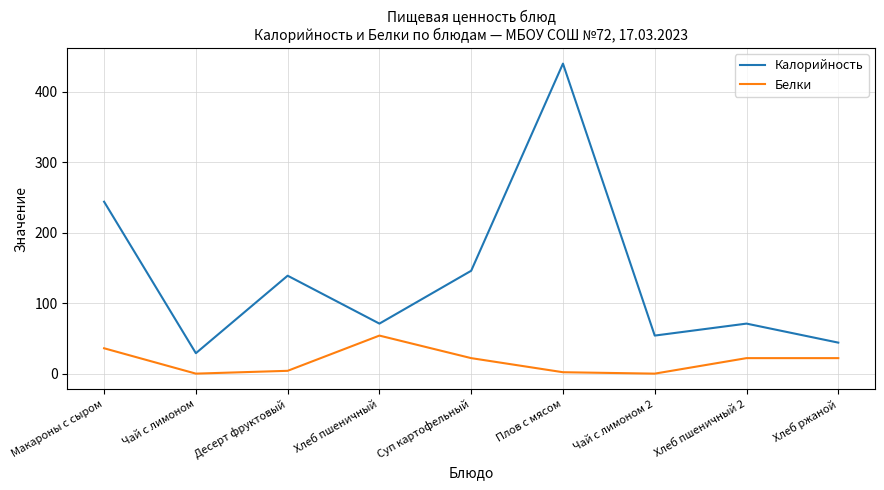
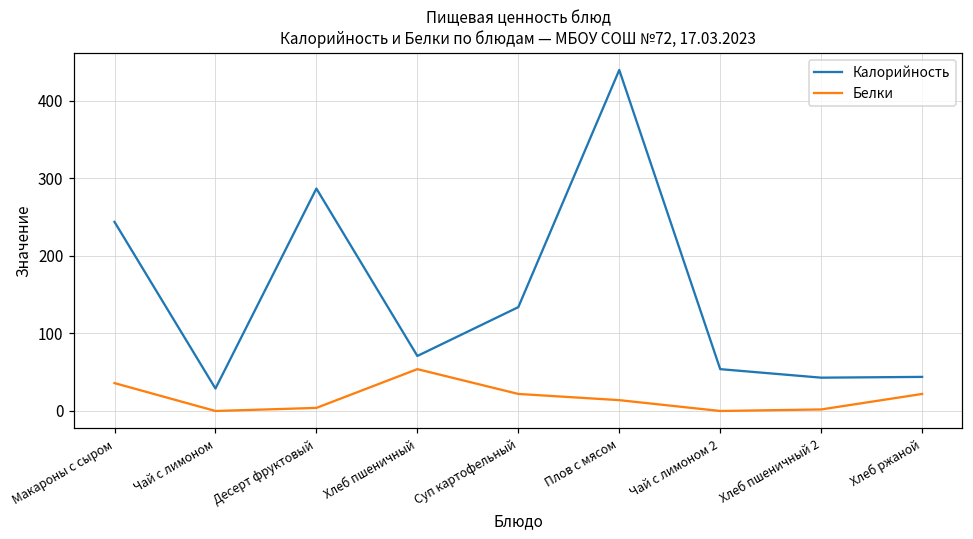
Калорийность, Десерт фруктовый: 140 -> 290
Калорийность, Суп картофельный: 150 -> 130
Белки, Плов с мясом: 0 -> 10
Калорийность, Хлеб пшеничный 2: 70 -> 40
Белки, Хлеб пшеничный 2: 20 -> 0
